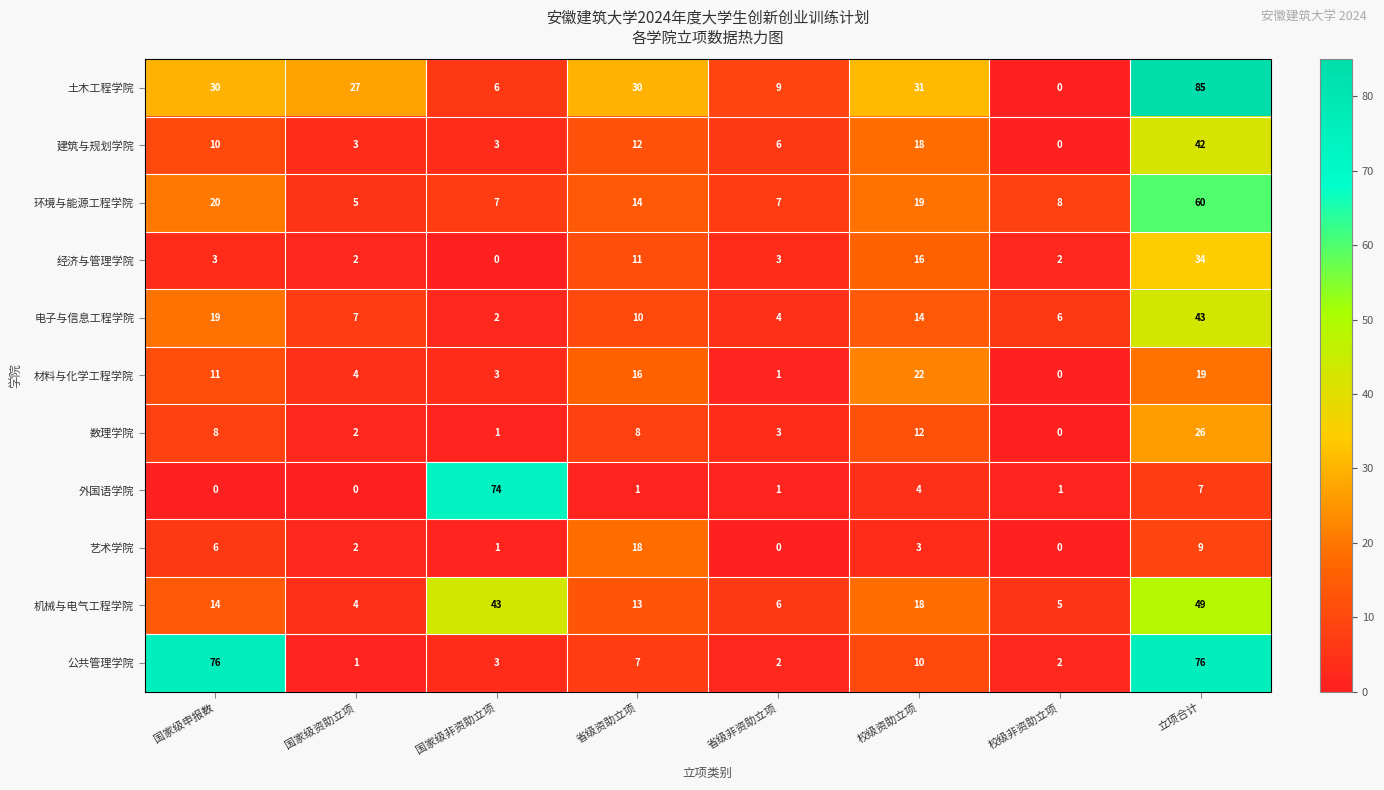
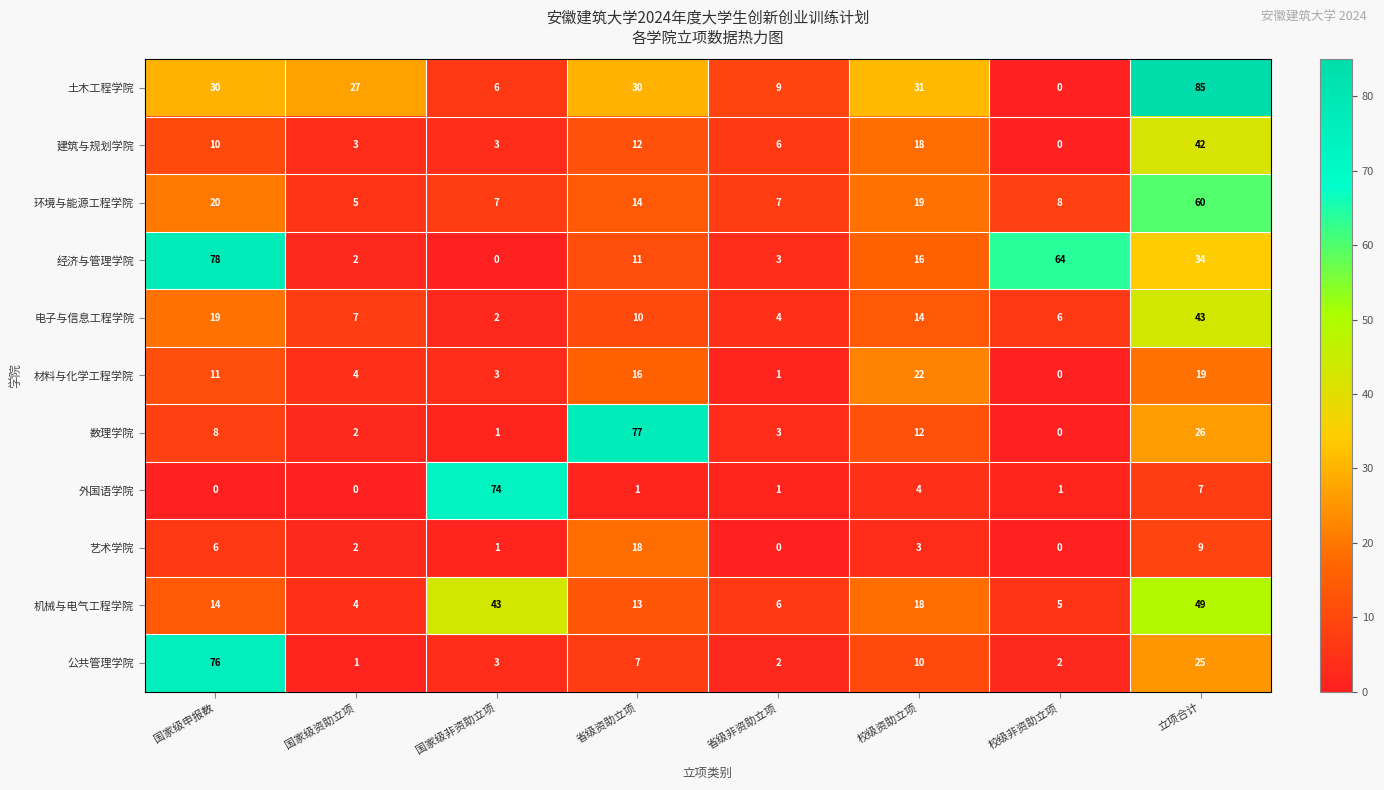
经济与管理学院, 国家级申报数: 3 -> 78
经济与管理学院, 校级非资助立项: 2 -> 64
数理学院, 省级资助立项: 8 -> 77
公共管理学院, 立项合计: 76 -> 25
